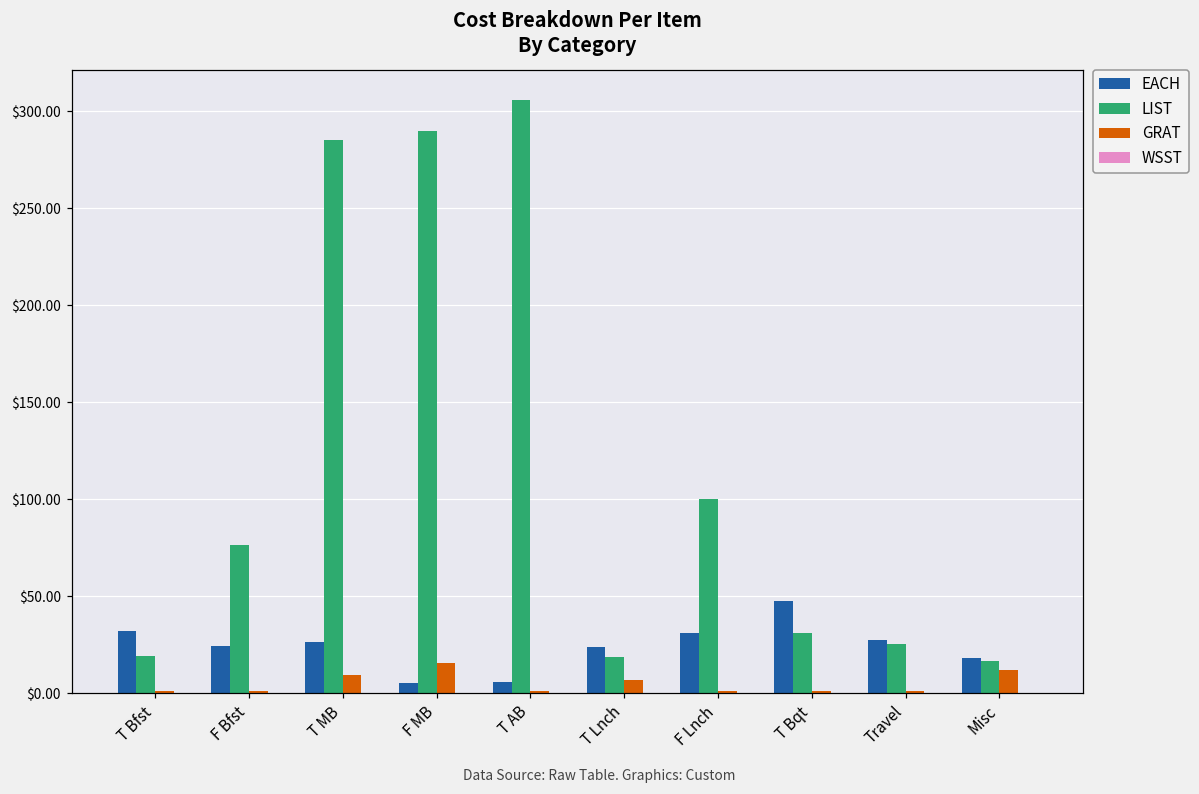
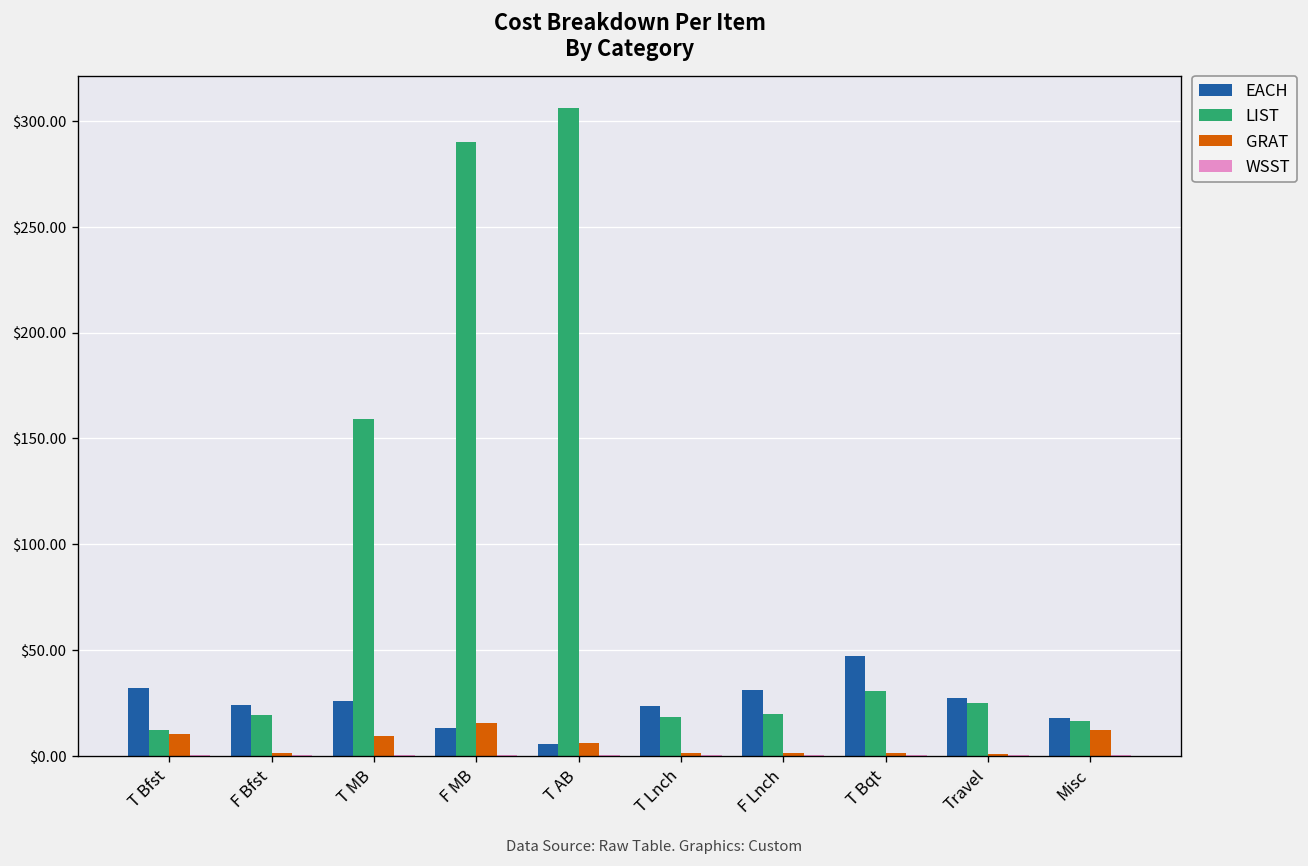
LIST, T Bfst: $19 -> $12
GRAT, T Bfst: $1 -> $10
LIST, F Bfst: $76 -> $19
LIST, T MB: $285 -> $159
EACH, F MB: $5 -> $13
GRAT, T AB: $1 -> $6
GRAT, T Lnch: $6 -> $1
LIST, F Lnch: $100 -> $20
